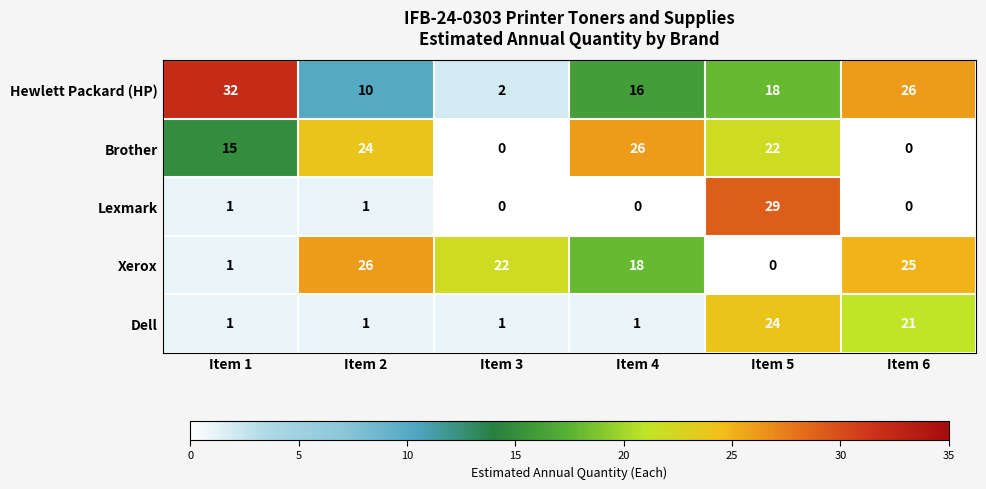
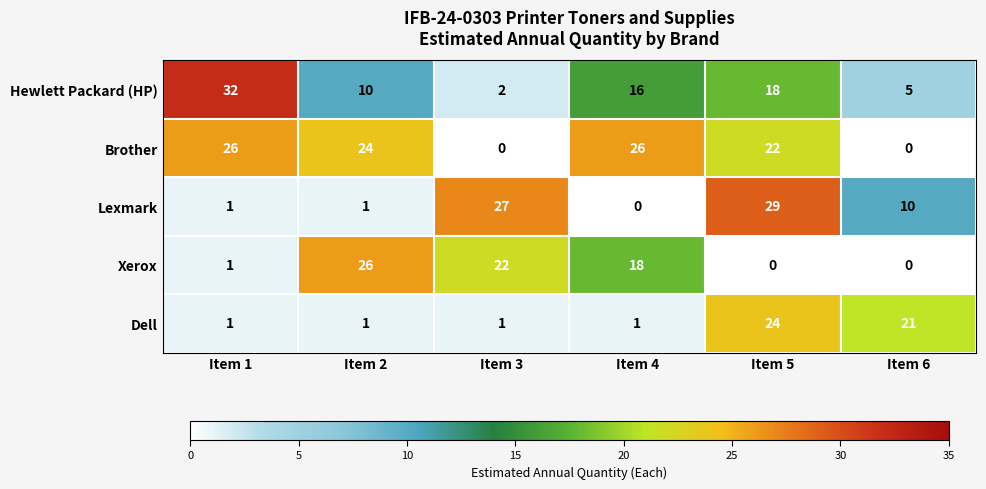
Hewlett Packard (HP), Item 6: 26 -> 5
Brother, Item 1: 15 -> 26
Lexmark, Item 3: 0 -> 27
Lexmark, Item 6: 0 -> 10
Xerox, Item 6: 25 -> 0
